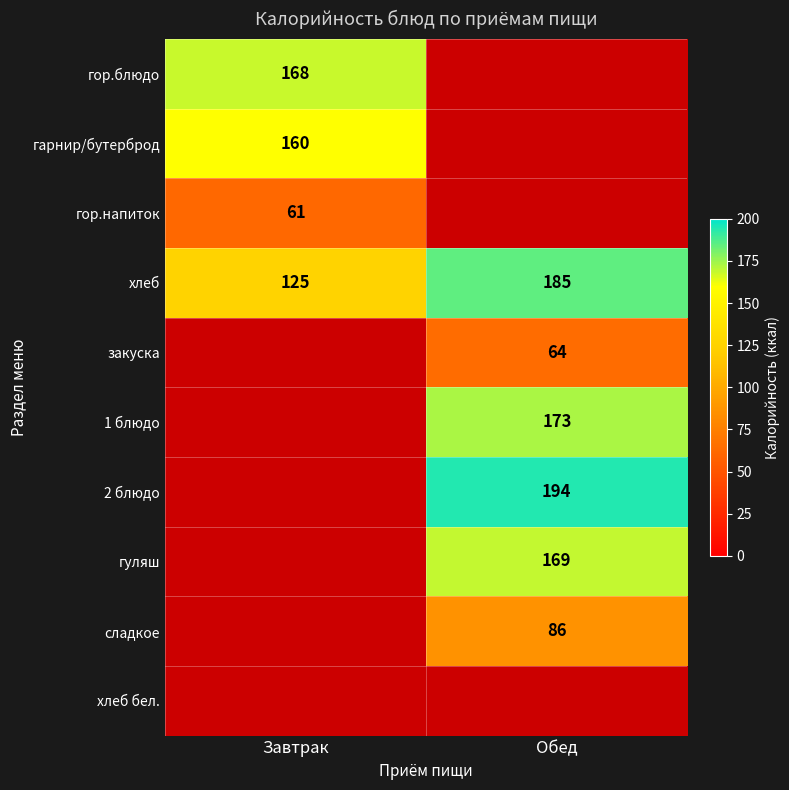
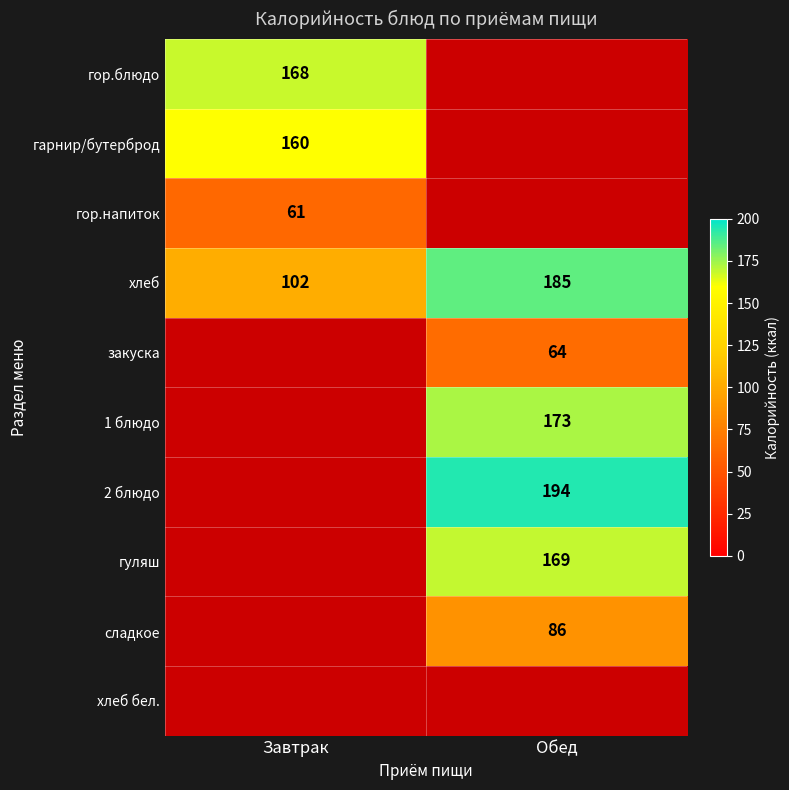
хлеб, Завтрак: 125 -> 102
